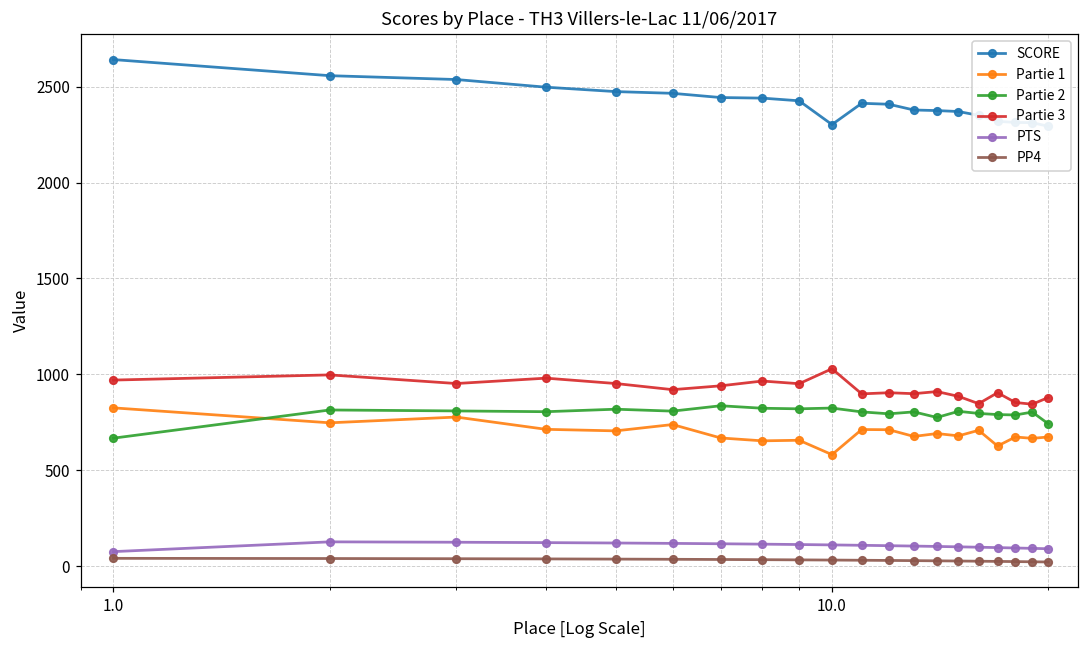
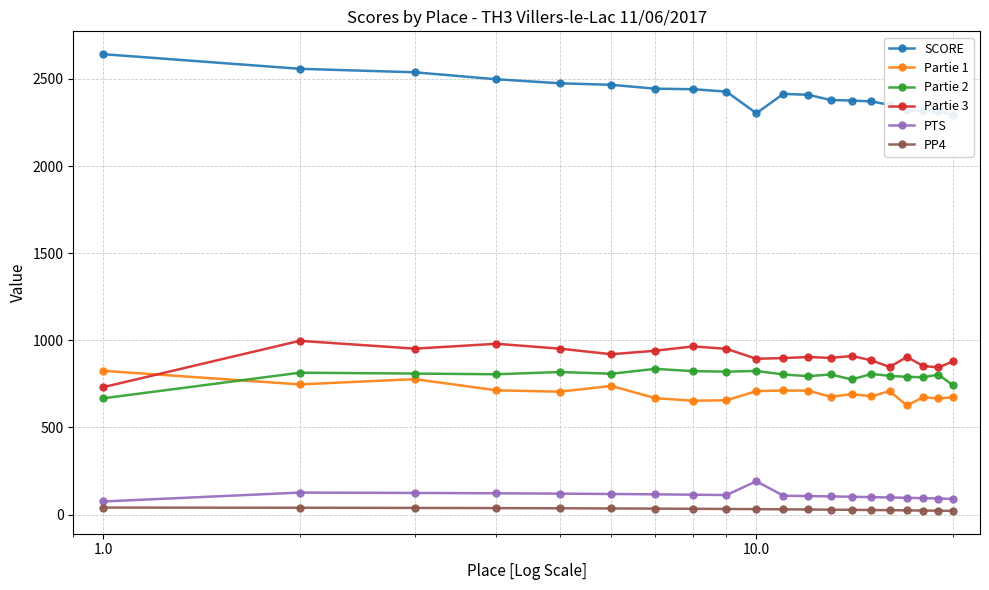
Partie 3, 1.0: 970 -> 730
Partie 1, 10.0: 580 -> 710
Partie 3, 10.0: 1030 -> 890
PTS, 10.0: 110 -> 190
